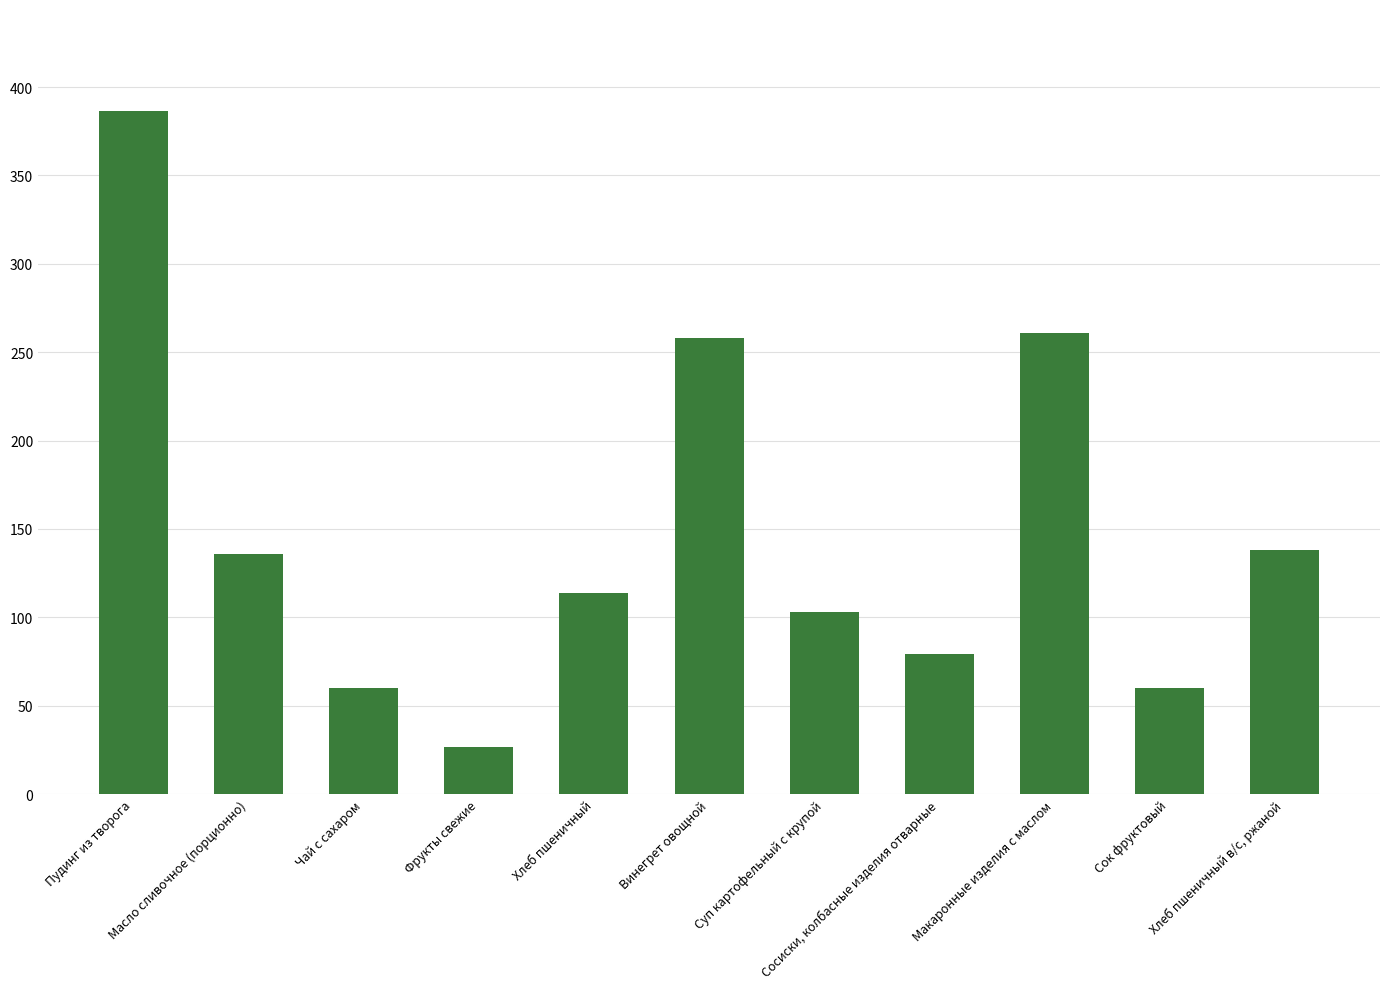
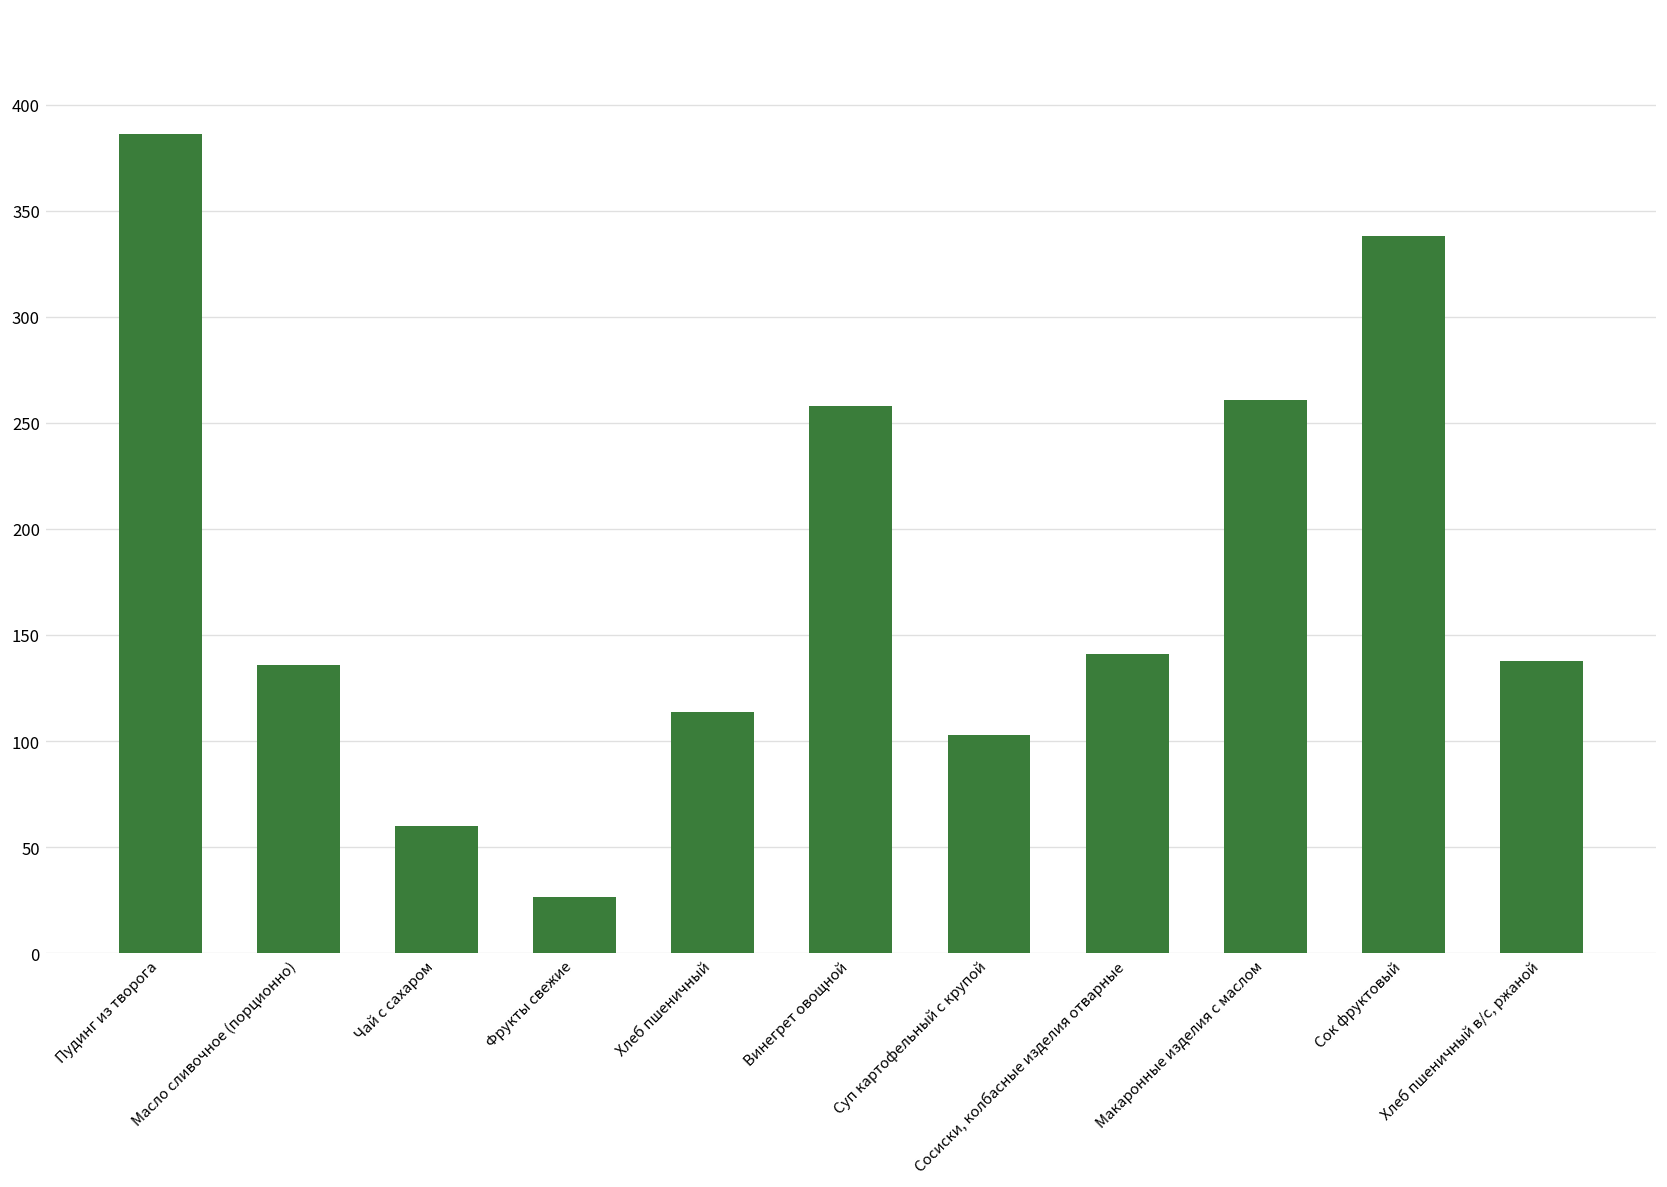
Сосиски, колбасные изделия отварные: 79 -> 141
Сок фруктовый: 60 -> 338
